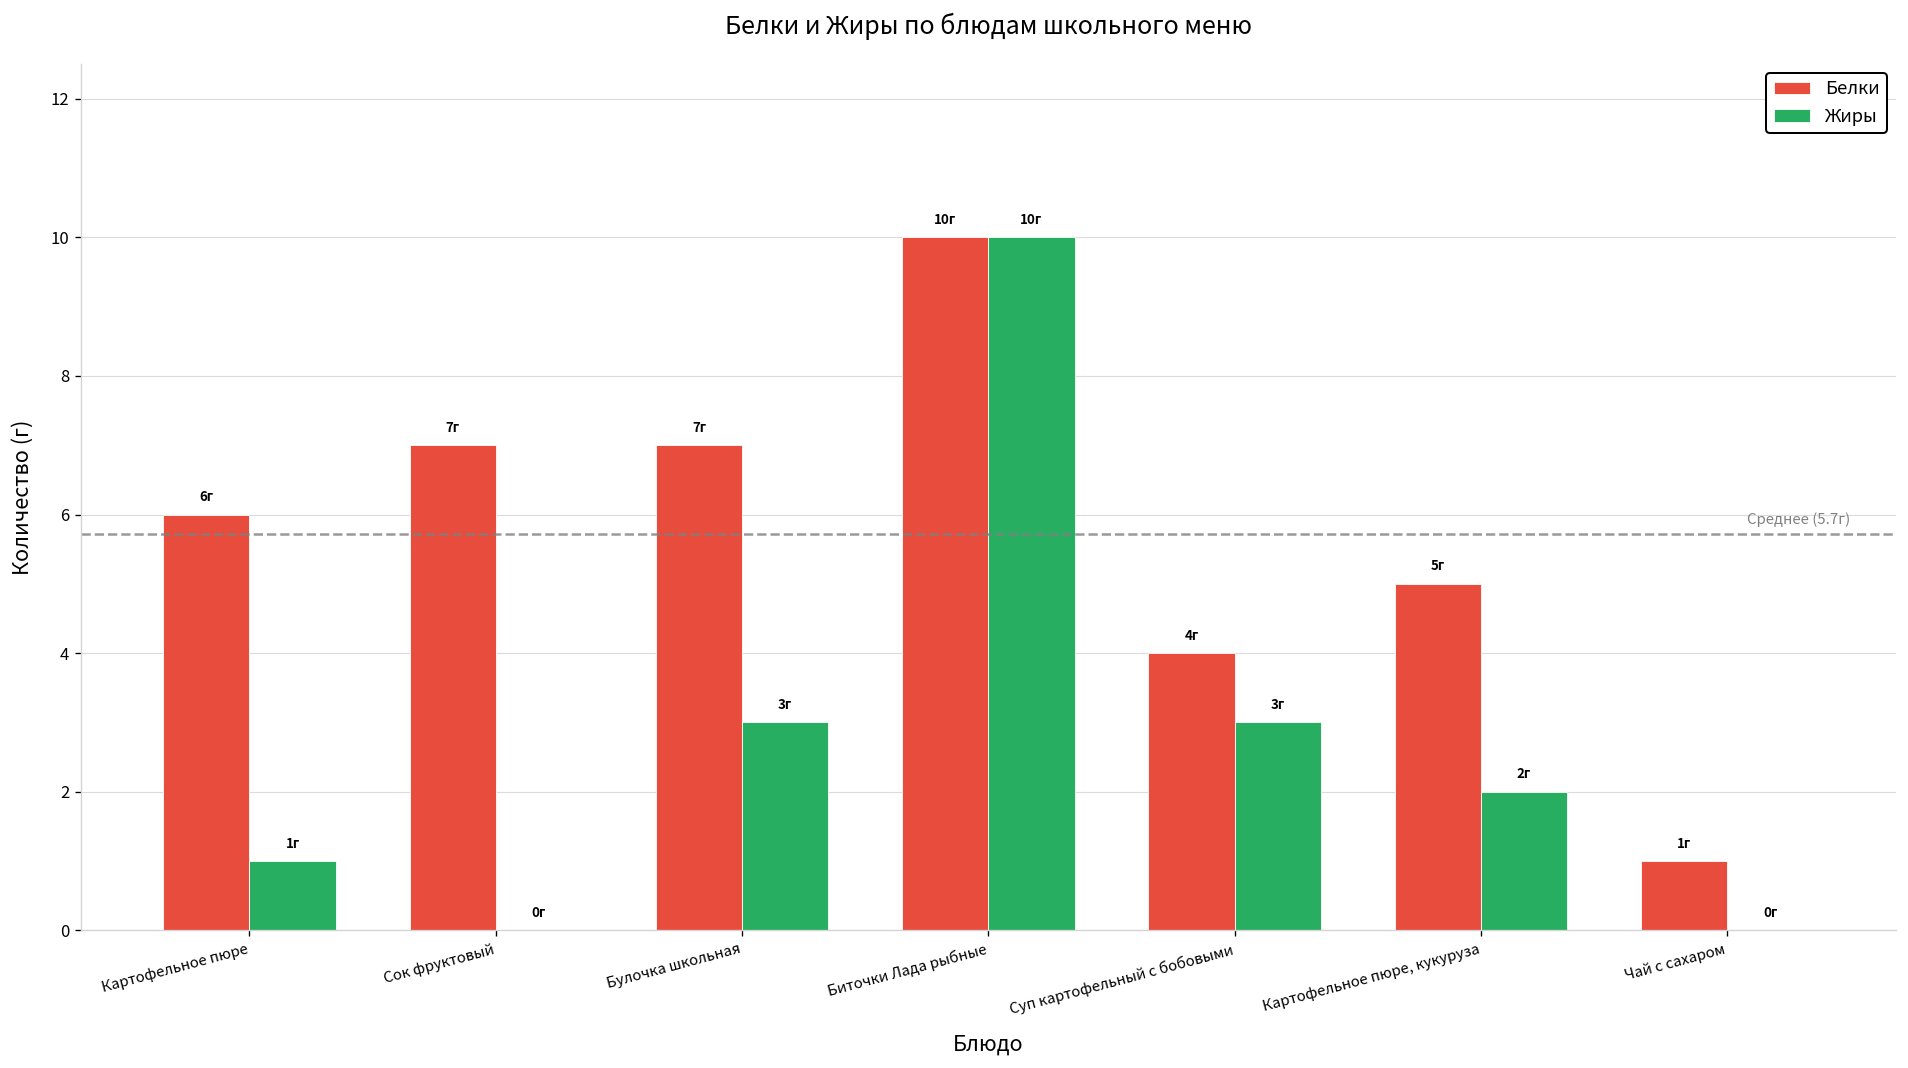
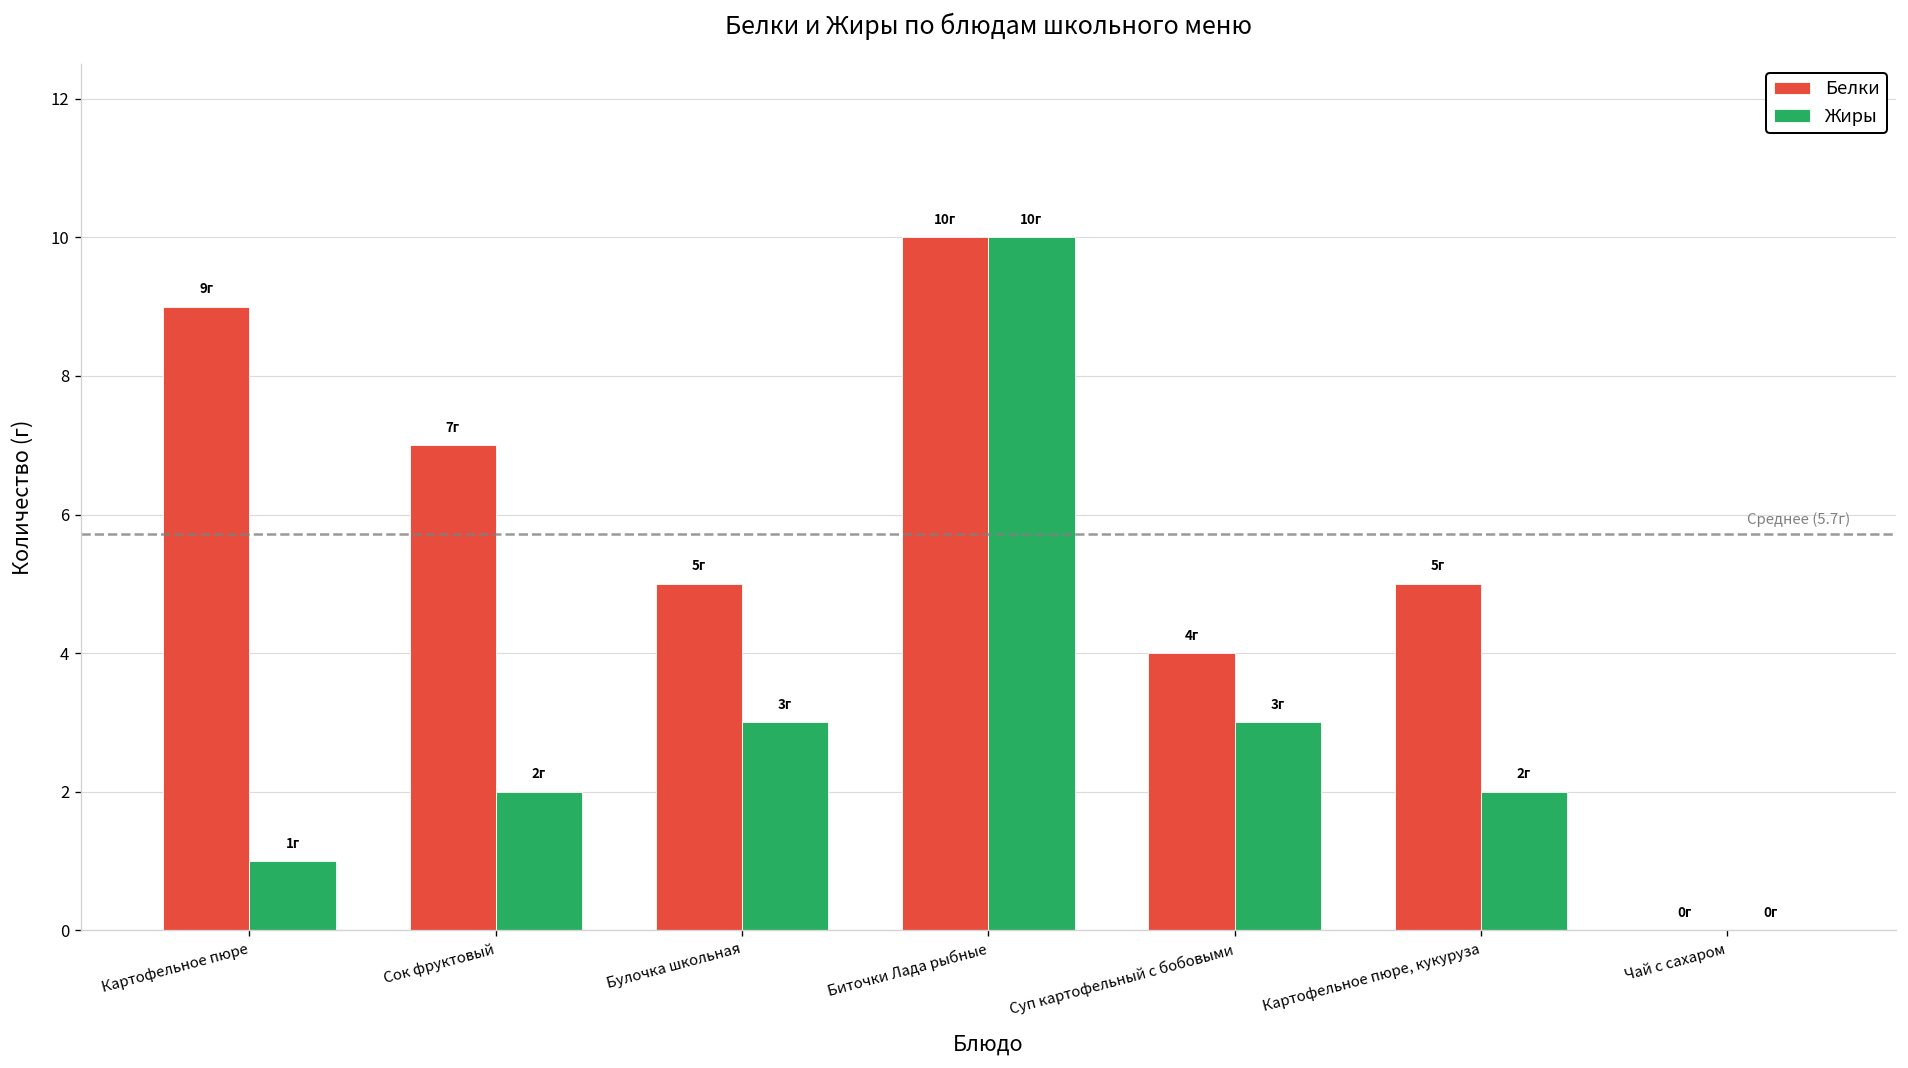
Белки, Картофельное пюре: 6г -> 9г
Жиры, Сок фруктовый: 0г -> 2г
Белки, Булочка школьная: 7г -> 5г
Белки, Чай с сахаром: 1г -> 0г
